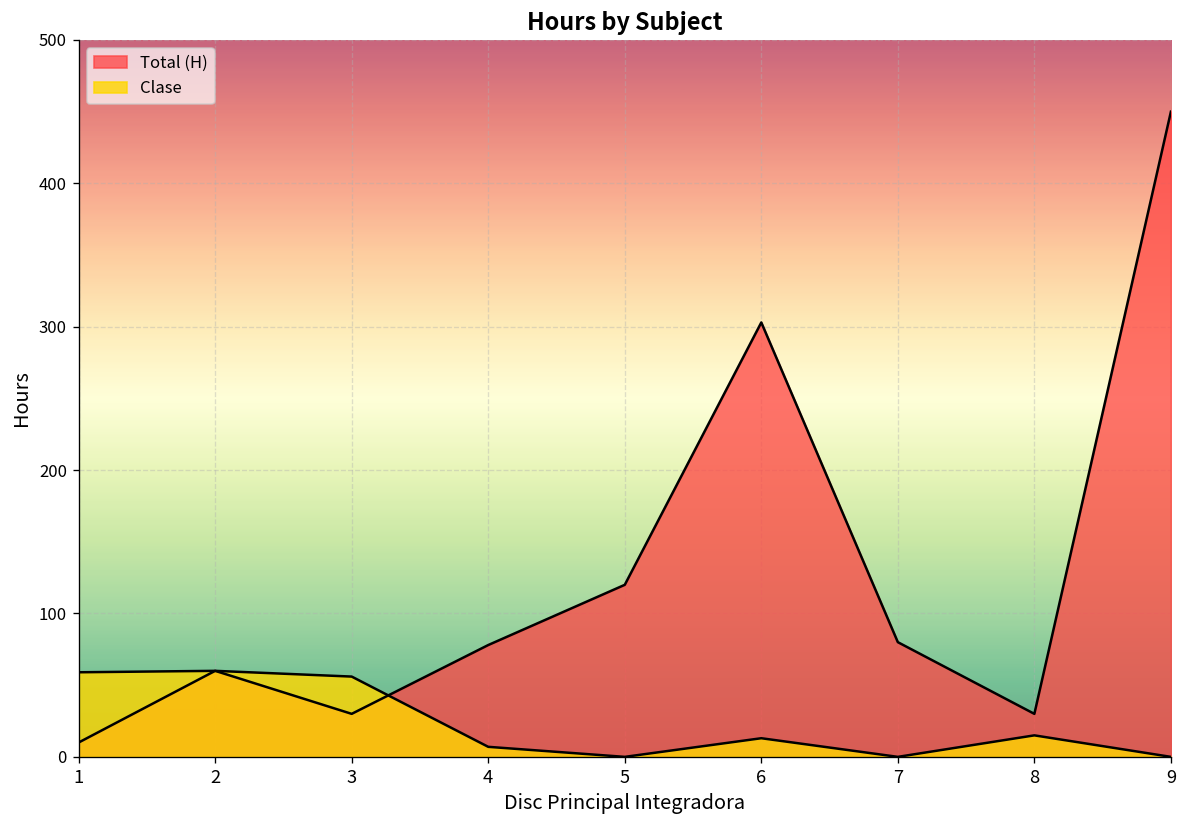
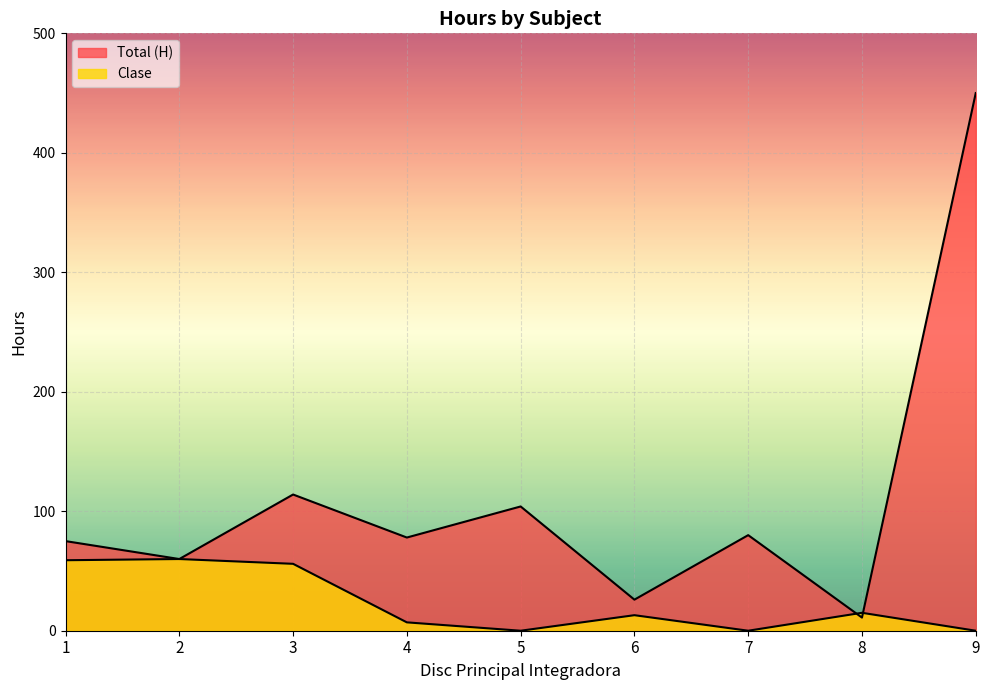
Total (H), 1: 10 -> 75
Total (H), 3: 30 -> 114
Total (H), 5: 120 -> 104
Total (H), 6: 303 -> 26
Total (H), 8: 30 -> 11
